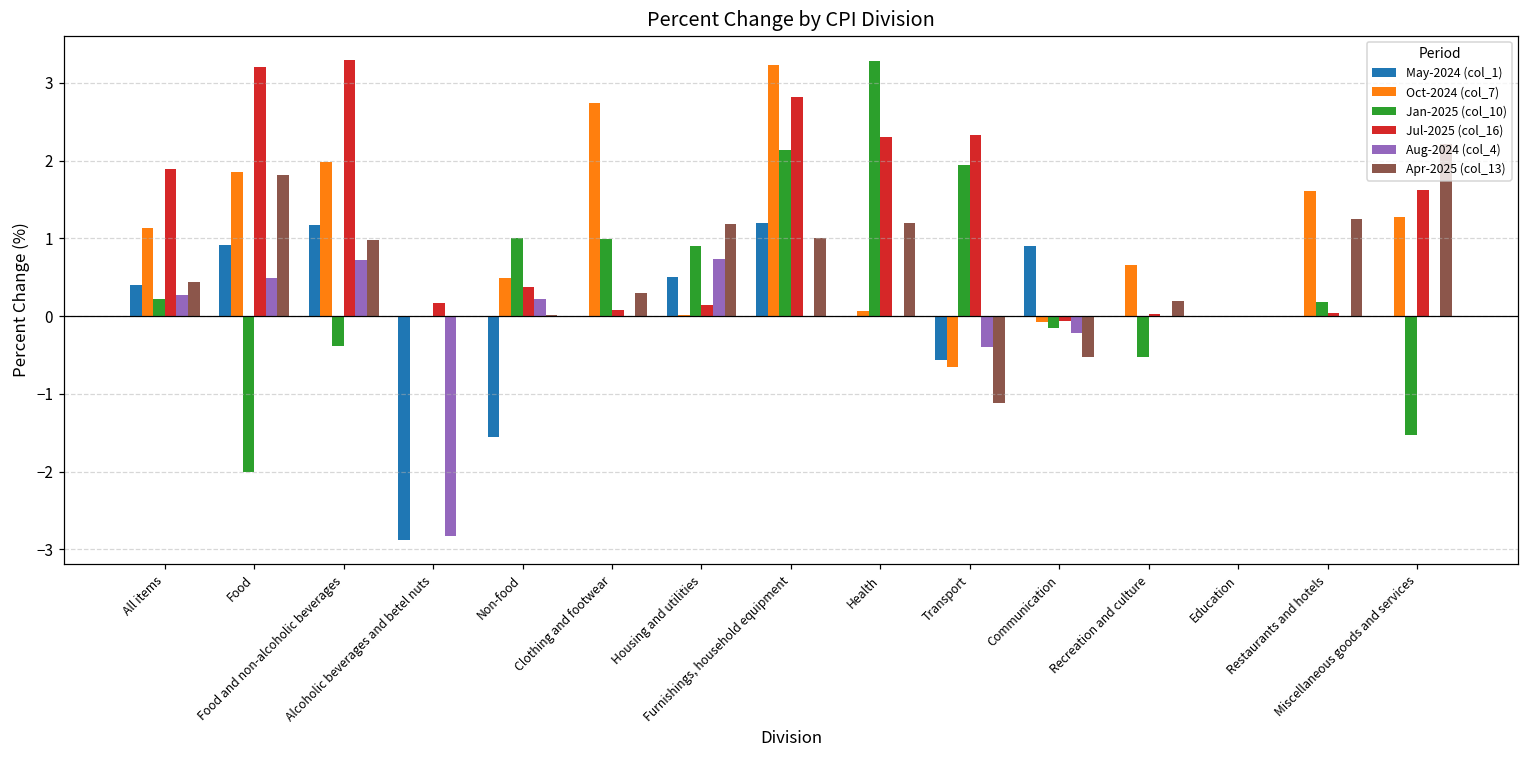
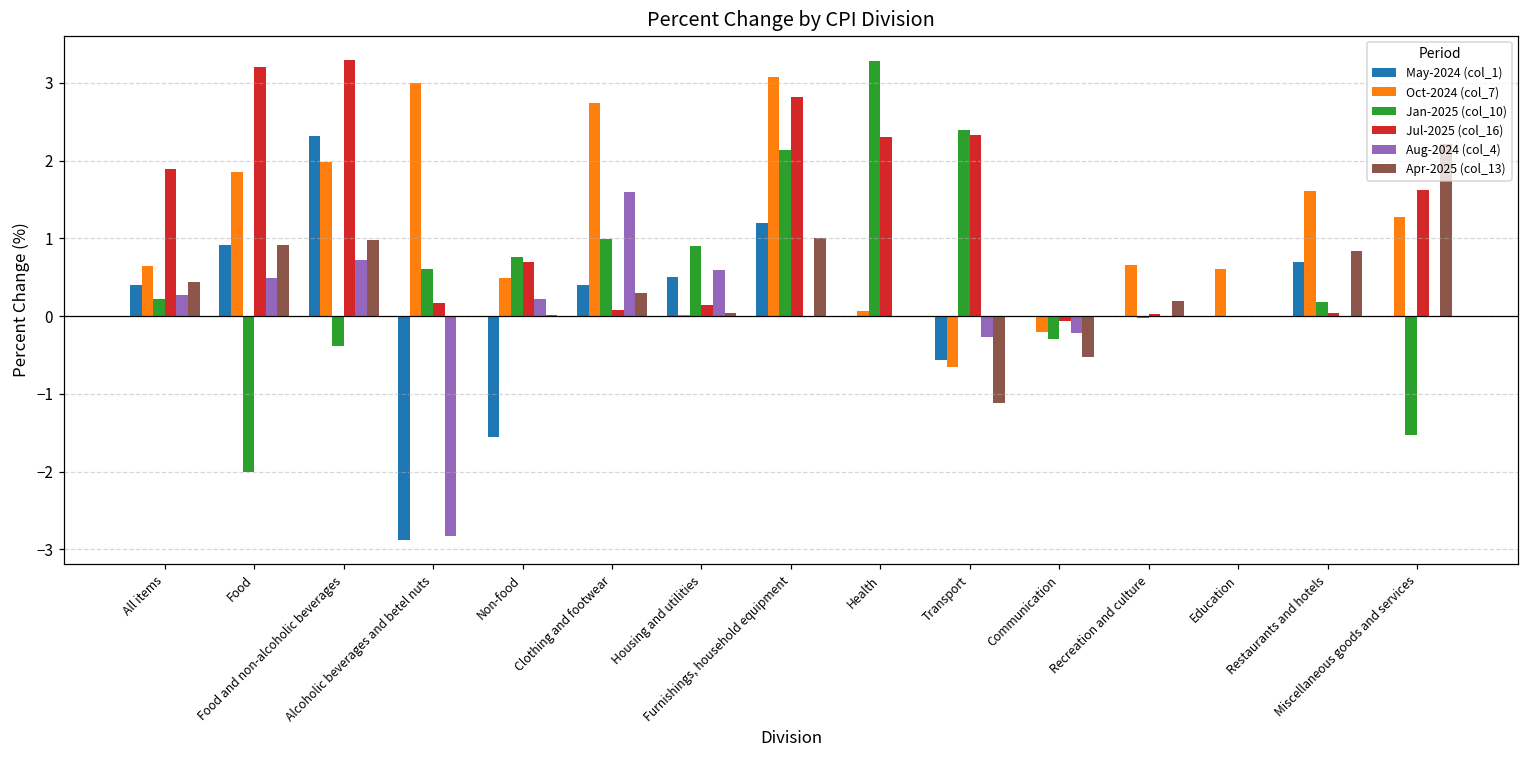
Oct-2024 (col_7), All items: 1.1 -> 0.6
Apr-2025 (col_13), Food: 1.8 -> 0.9
May-2024 (col_1), Food and non-alcoholic beverages: 1.2 -> 2.3
Oct-2024 (col_7), Alcoholic beverages and betel nuts: 0 -> 3
Jan-2025 (col_10), Alcoholic beverages and betel nuts: 0.0 -> 0.6
Jan-2025 (col_10), Non-food: 1.0 -> 0.8
Jul-2025 (col_16), Non-food: 0.4 -> 0.7
May-2024 (col_1), Clothing and footwear: 0.0 -> 0.4
Aug-2024 (col_4), Clothing and footwear: 0.0 -> 1.6
Aug-2024 (col_4), Housing and utilities: 0.7 -> 0.6
Apr-2025 (col_13), Housing and utilities: 1.2 -> 0.0
Oct-2024 (col_7), Furnishings, household equipment: 3.2 -> 3.1
Apr-2025 (col_13), Health: 1.2 -> 0.0
Jan-2025 (col_10), Transport: 1.9 -> 2.4
Aug-2024 (col_4), Transport: -0.4 -> -0.3
May-2024 (col_1), Communication: 0.9 -> 0.0
Oct-2024 (col_7), Communication: -0.1 -> -0.2
Jan-2025 (col_10), Communication: -0.2 -> -0.3
Jan-2025 (col_10), Recreation and culture: -0.5 -> 0.0
Oct-2024 (col_7), Education: 0.0 -> 0.6
May-2024 (col_1), Restaurants and hotels: 0.0 -> 0.7
Apr-2025 (col_13), Restaurants and hotels: 1.3 -> 0.8
